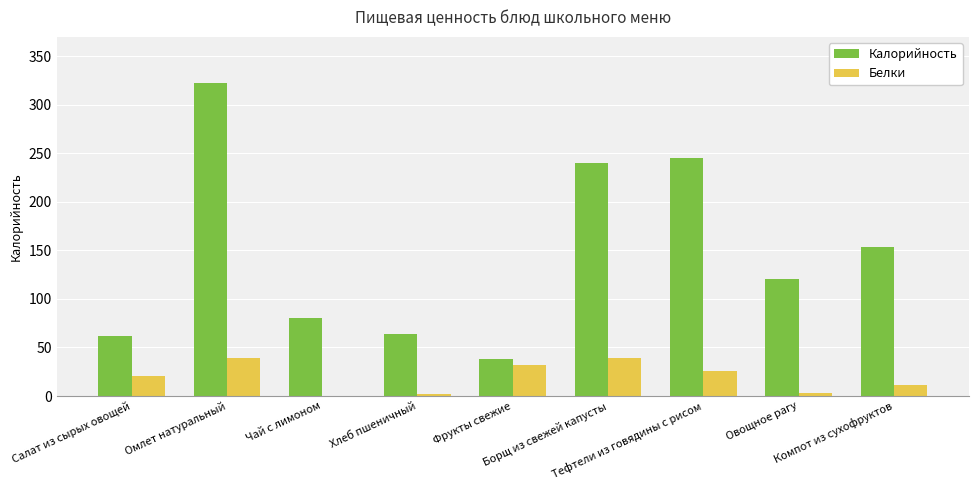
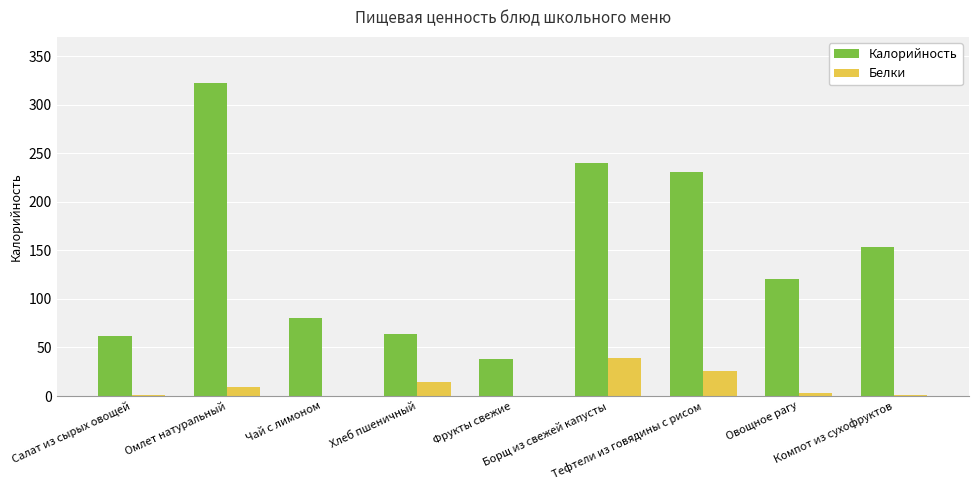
Белки, Салат из сырых овощей: 20 -> 0
Белки, Омлет натуральный: 40 -> 10
Белки, Хлеб пшеничный: 0 -> 10
Белки, Фрукты свежие: 30 -> 0
Калорийность, Тефтели из говядины с рисом: 250 -> 230
Белки, Компот из сухофруктов: 10 -> 0
